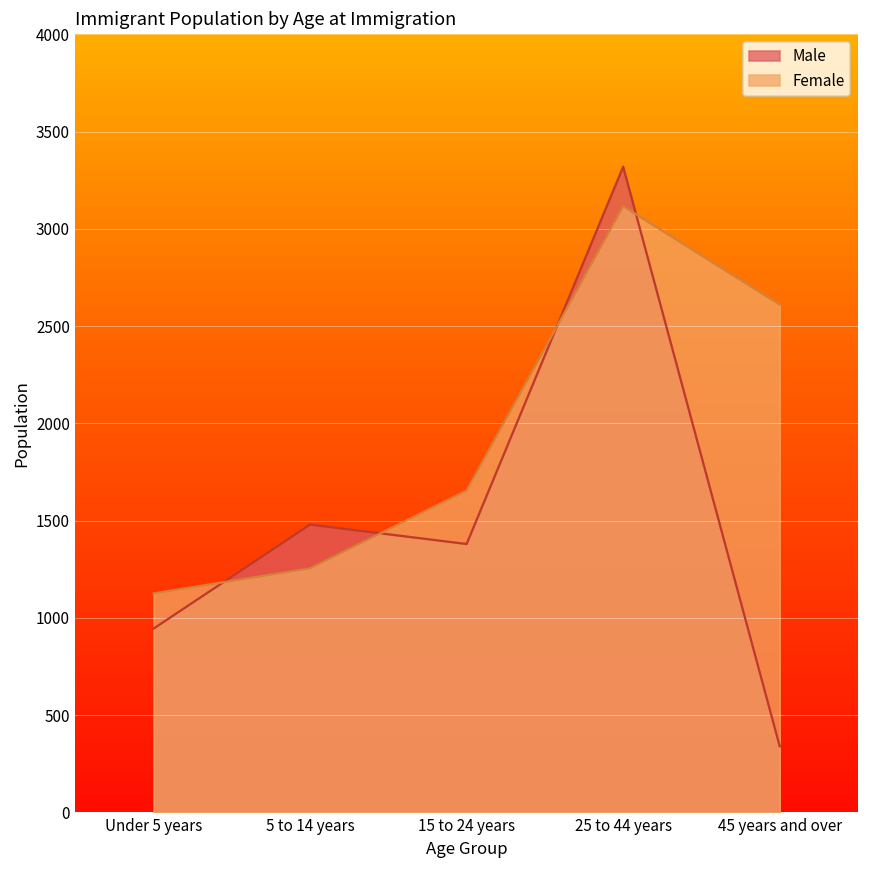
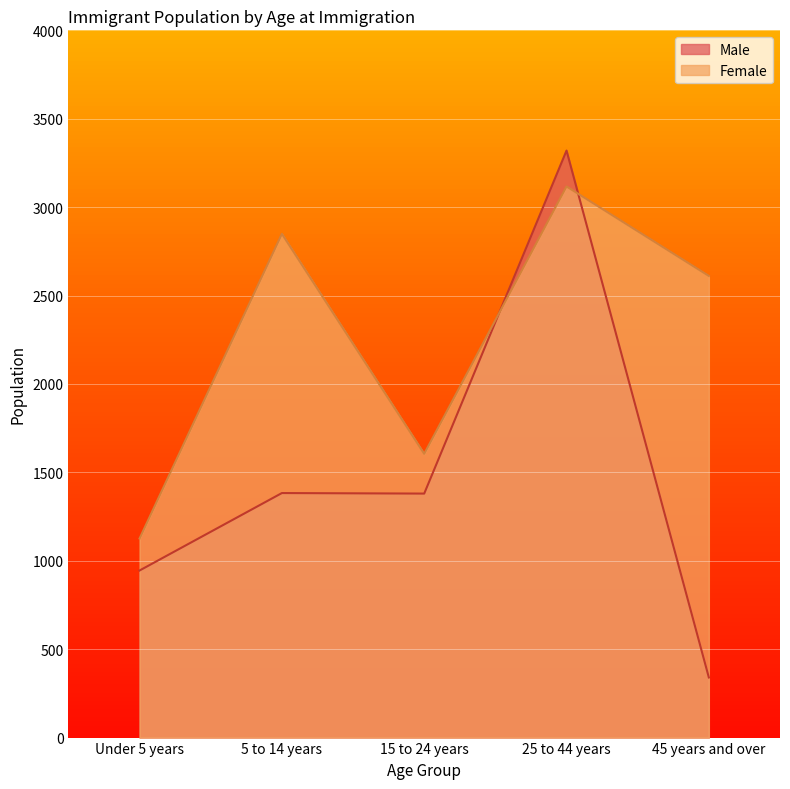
Male, 5 to 14 years: 1480 -> 1380
Female, 5 to 14 years: 1260 -> 2850
Female, 15 to 24 years: 1660 -> 1610
